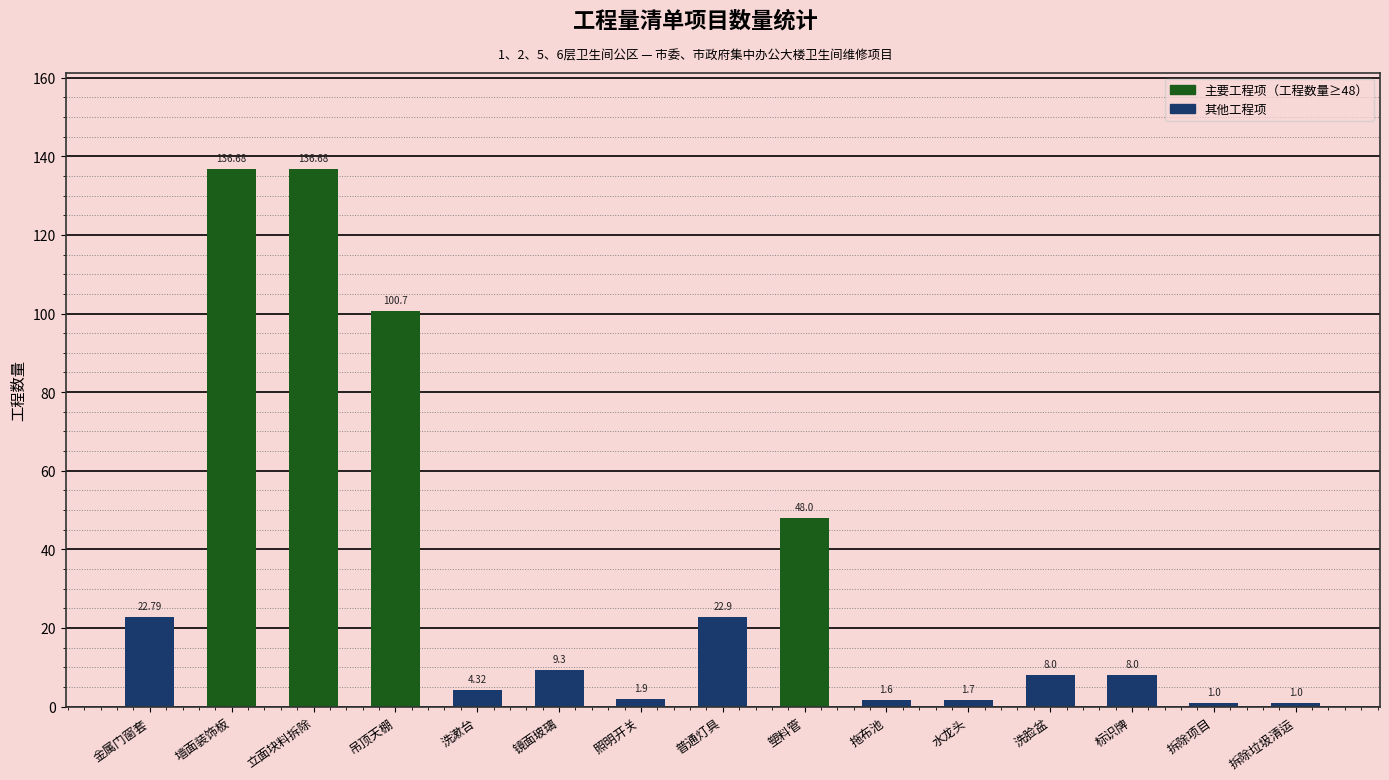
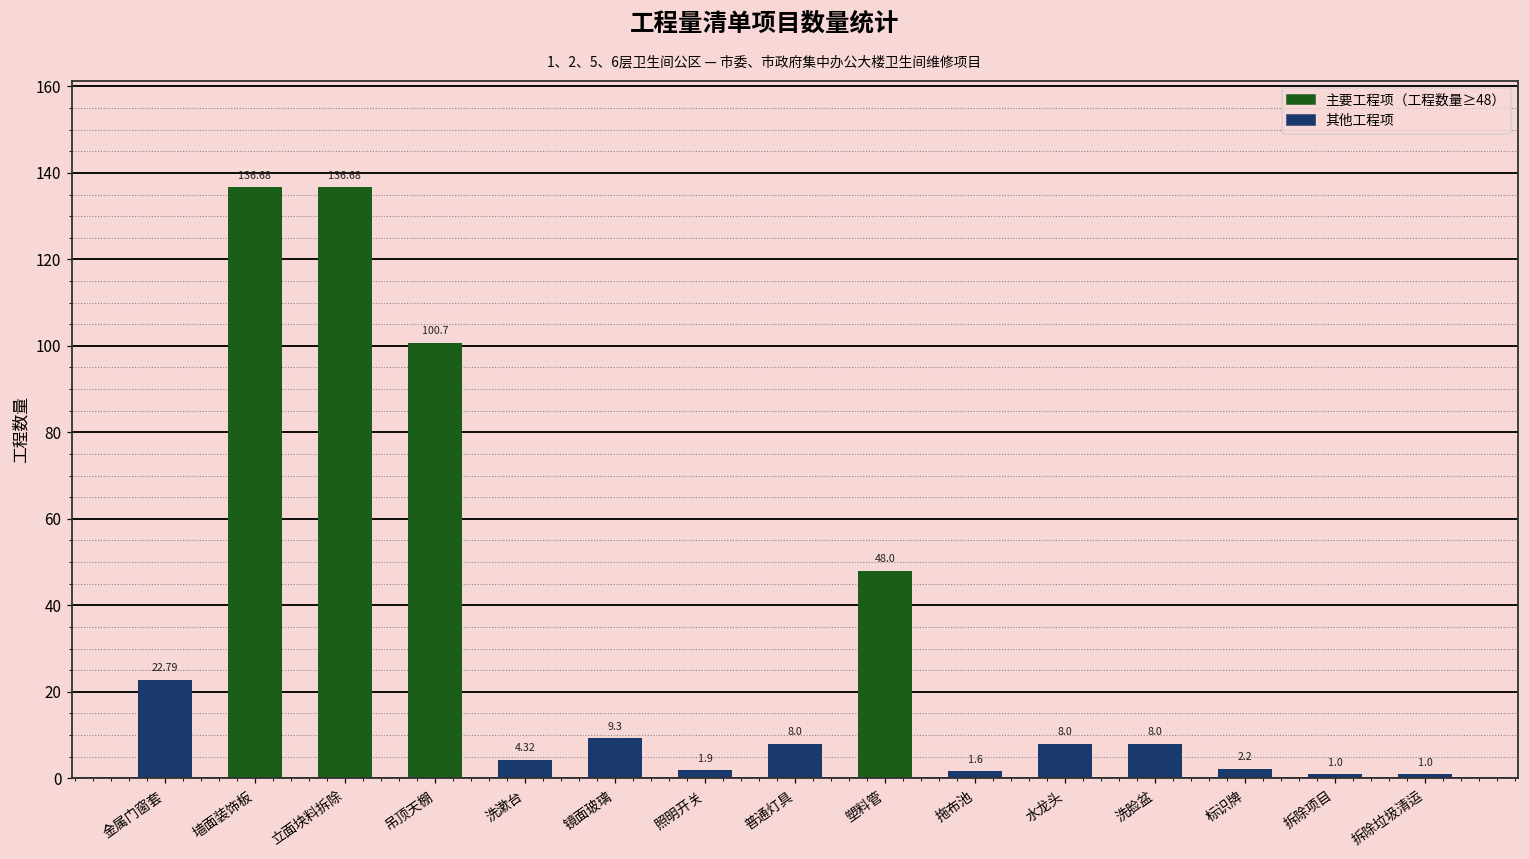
普通灯具: 22.9 -> 8.0
水龙头: 1.7 -> 8.0
标识牌: 8.0 -> 2.2
